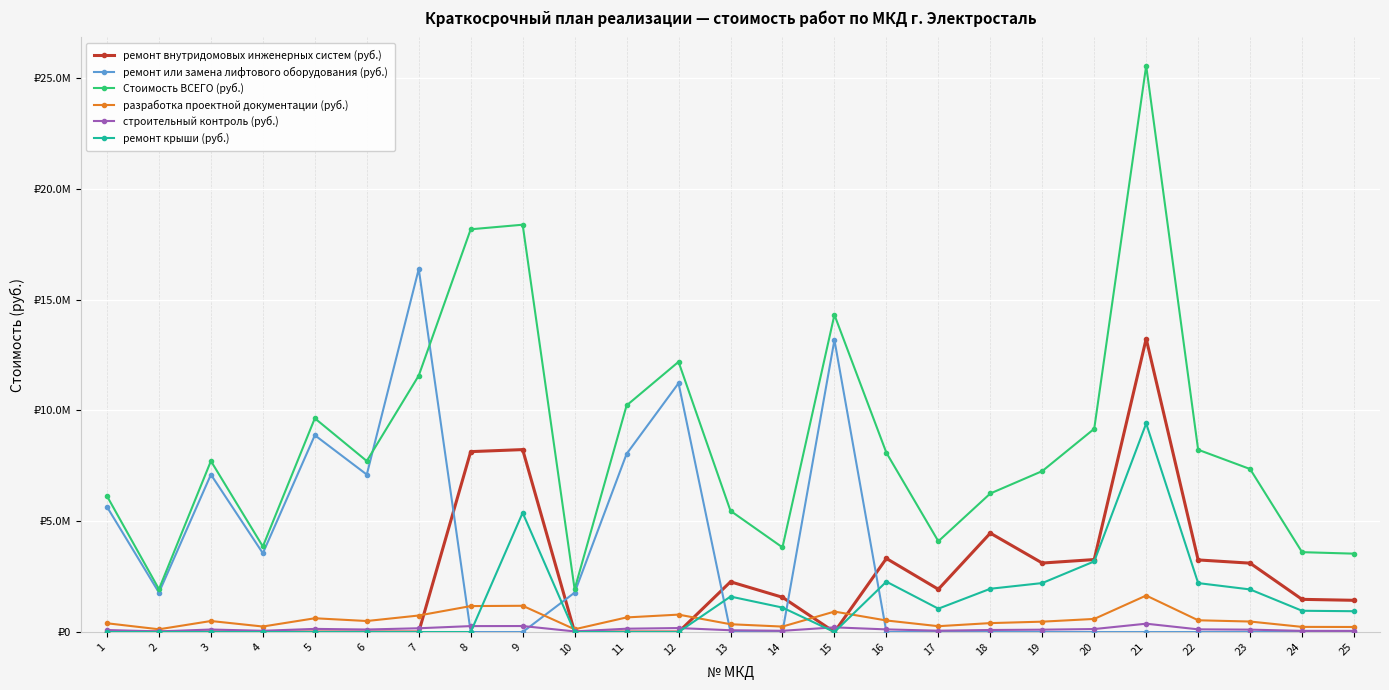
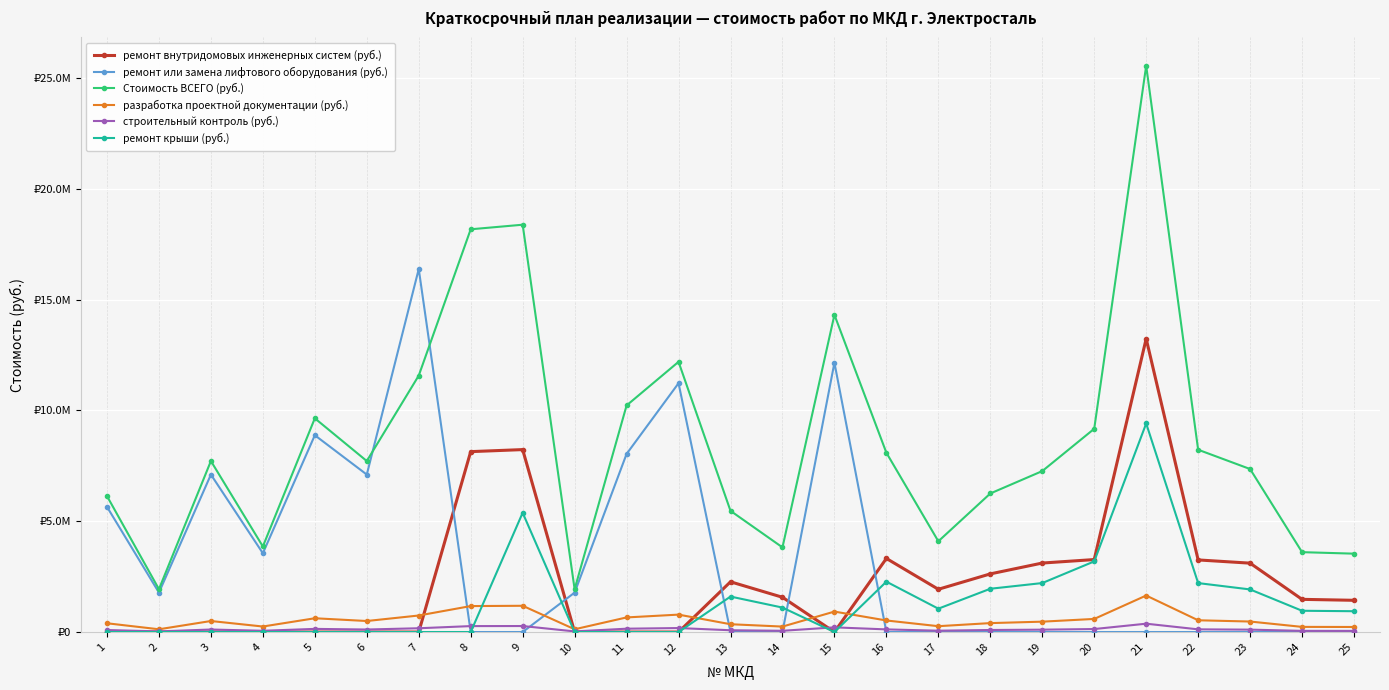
ремонт или замена лифтового оборудования (руб.), 15: ₽13200000 -> ₽12200000
ремонт внутридомовых инженерных систем (руб.), 18: ₽4500000 -> ₽2600000
